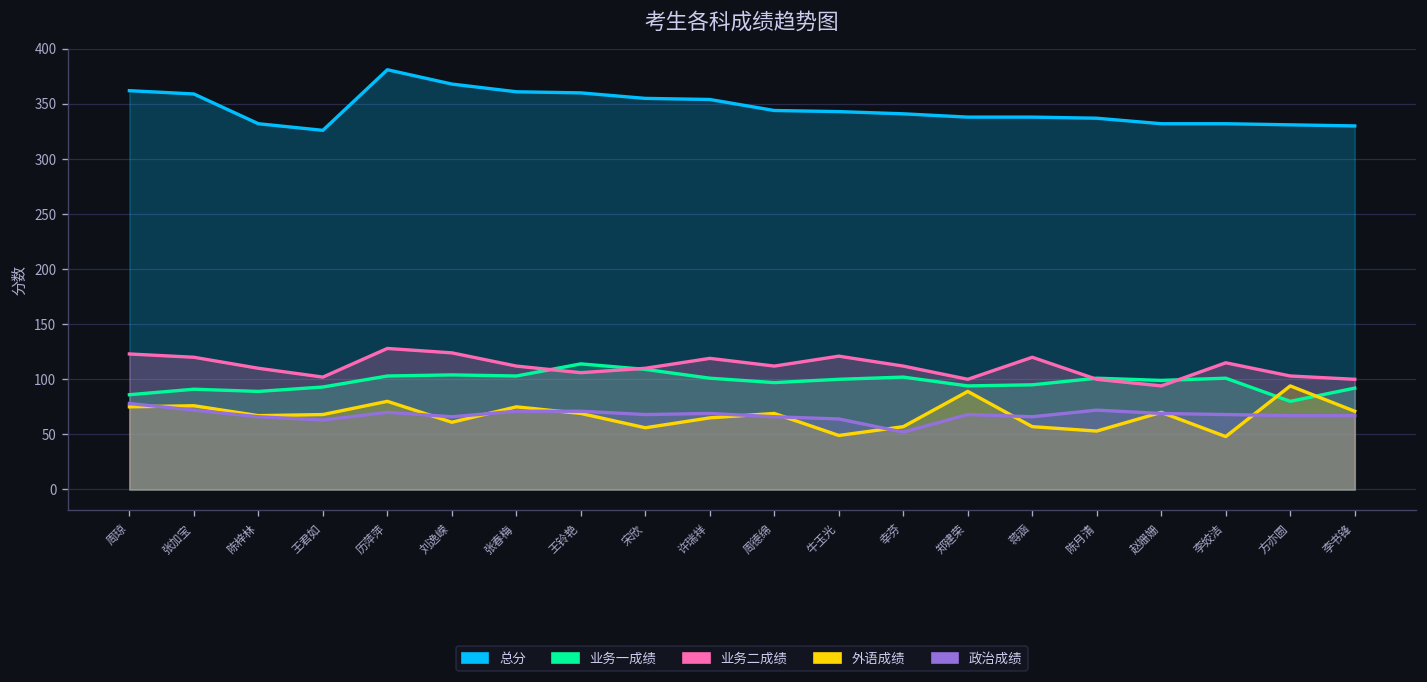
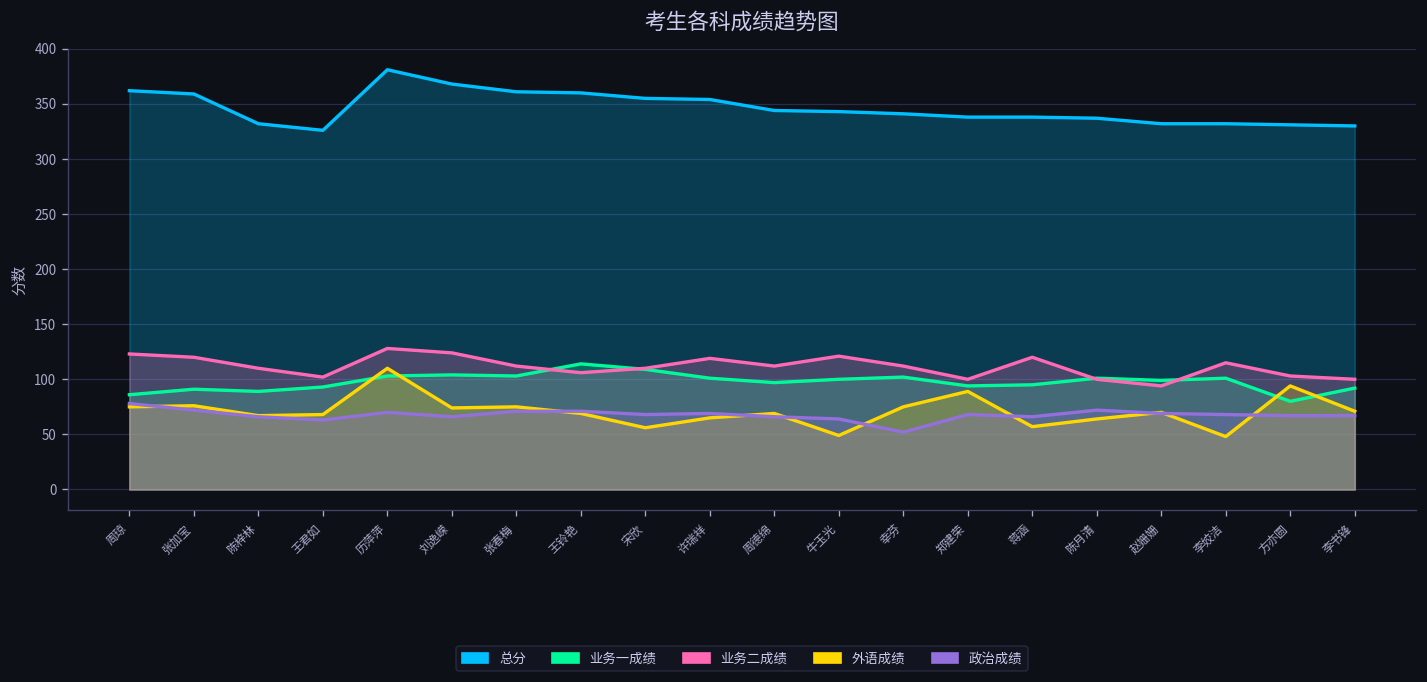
外语成绩, 历萍萍: 80 -> 110
外语成绩, 刘逸嵘: 60 -> 70
外语成绩, 幸芬: 60 -> 80
外语成绩, 陈月清: 50 -> 60
